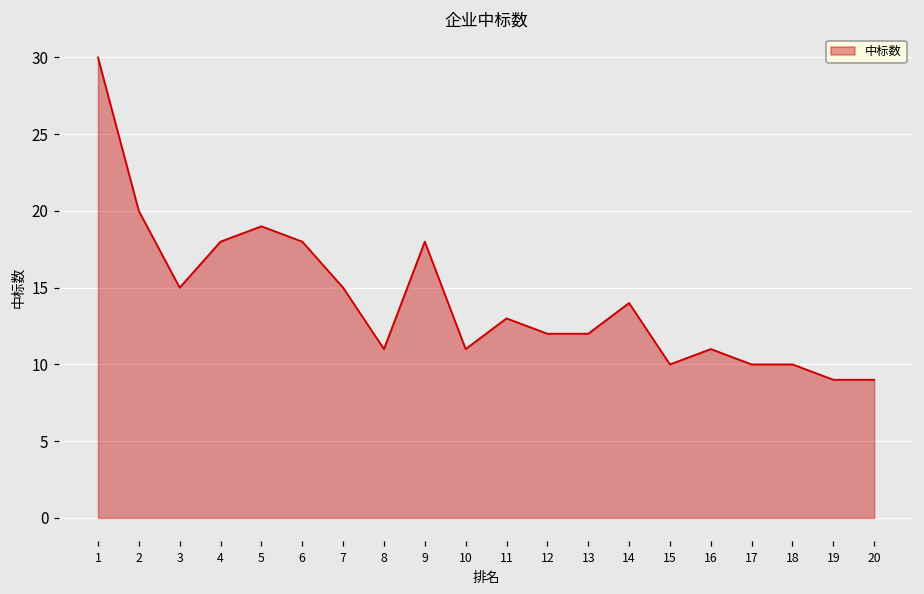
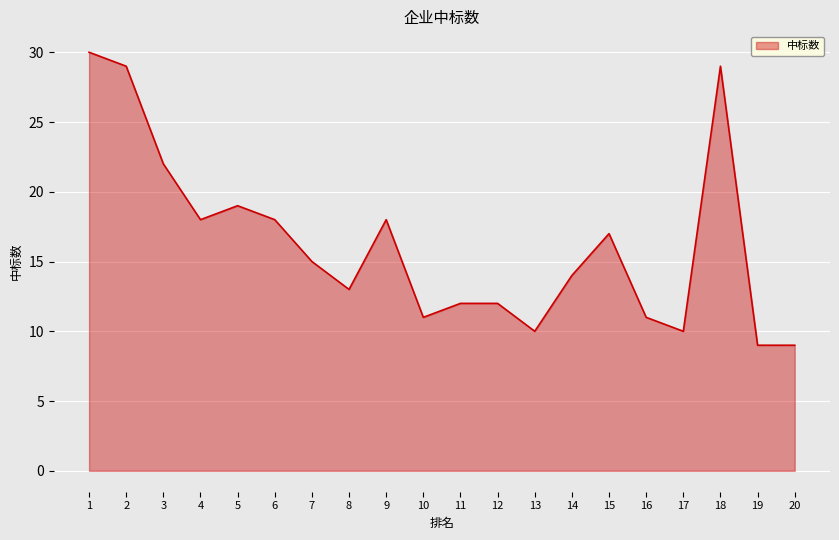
2: 20 -> 29
3: 15 -> 22
8: 11 -> 13
11: 13 -> 12
13: 12 -> 10
15: 10 -> 17
18: 10 -> 29
